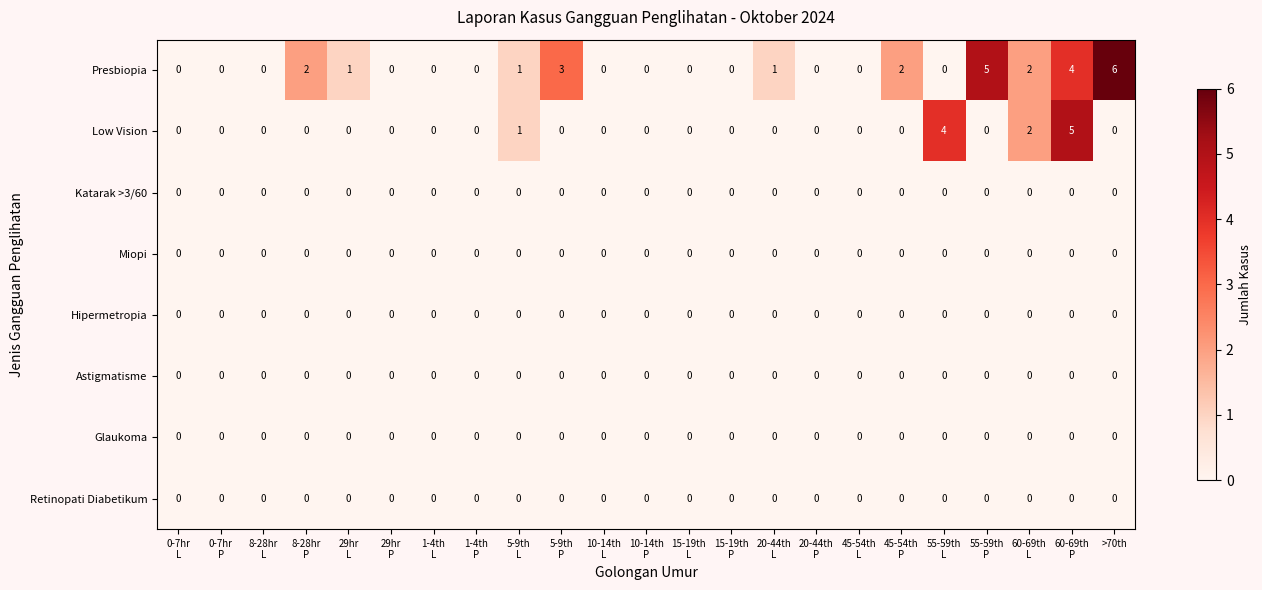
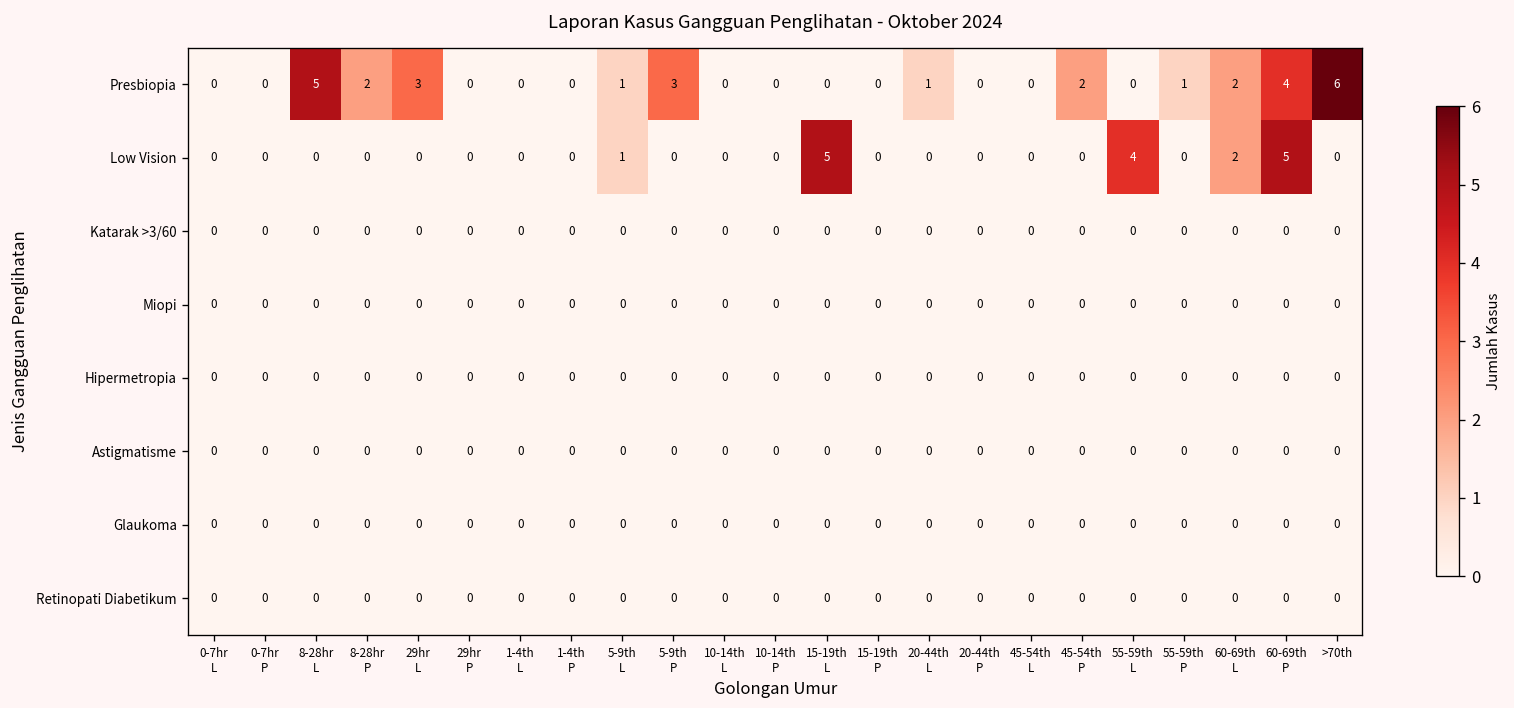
Presbiopia, 8-28hr L: 0 -> 5
Presbiopia, 29hr L: 1 -> 3
Presbiopia, 55-59th P: 5 -> 1
Low Vision, 15-19th L: 0 -> 5
